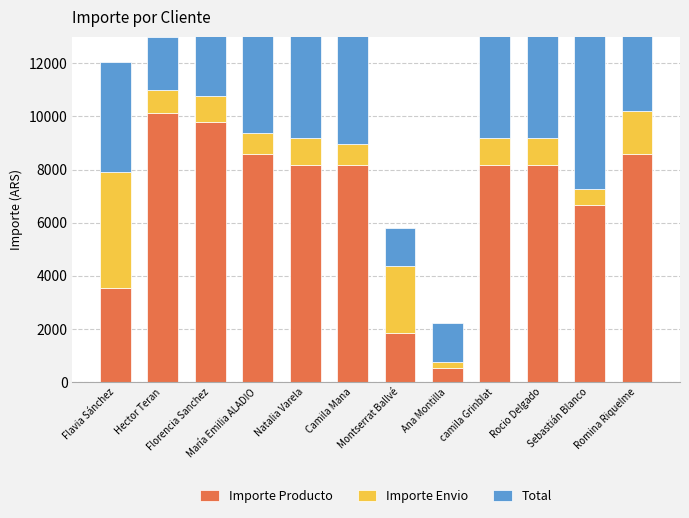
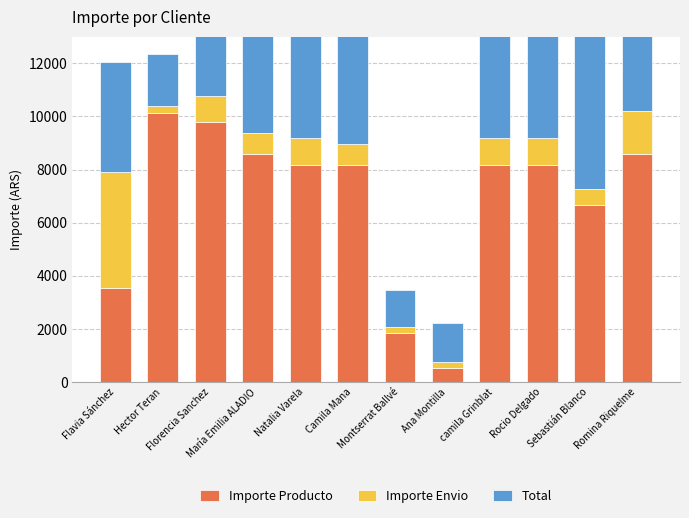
Importe Envio, Hector Teran: 900 -> 300
Importe Envio, Montserrat Ballvé: 2500 -> 200
